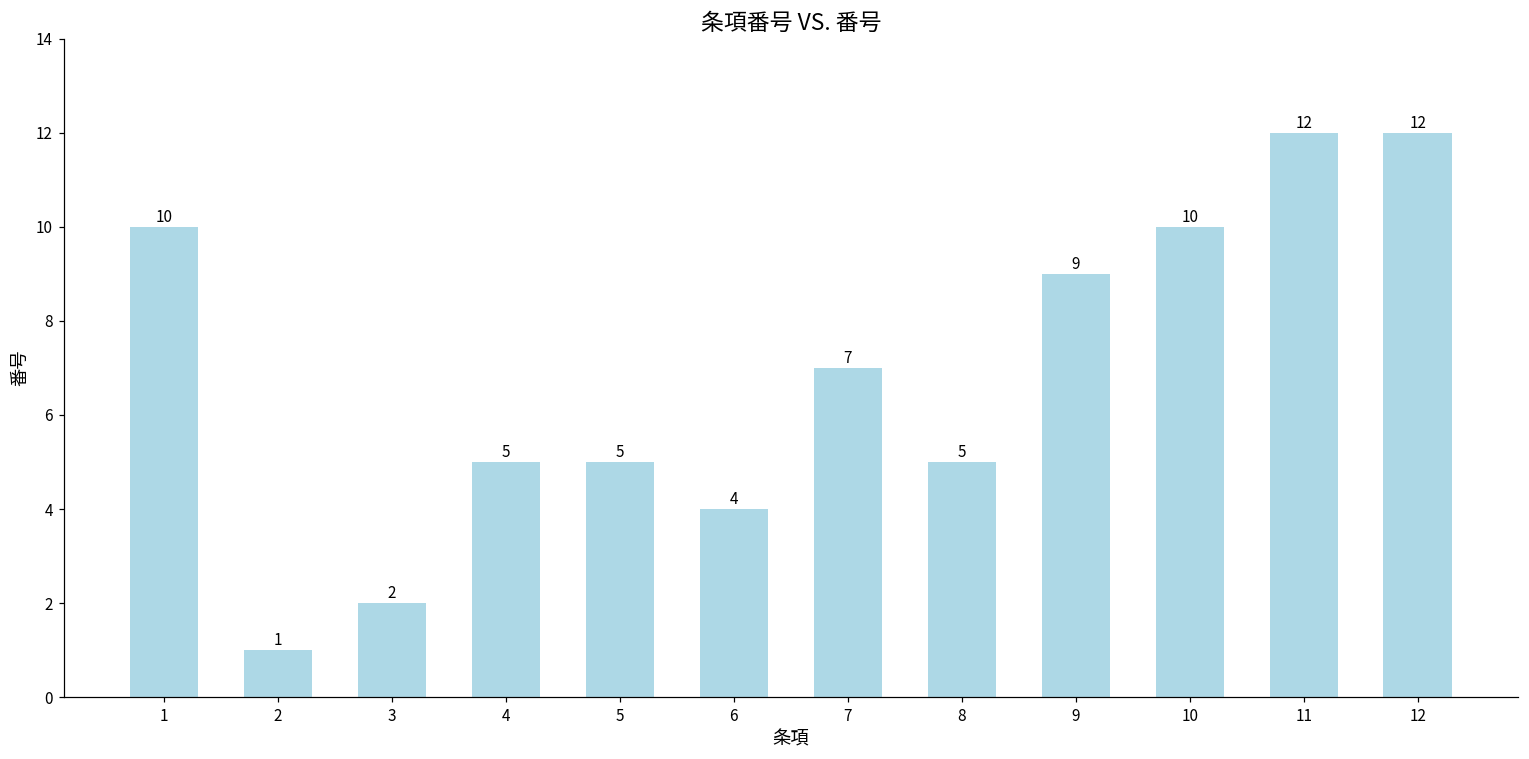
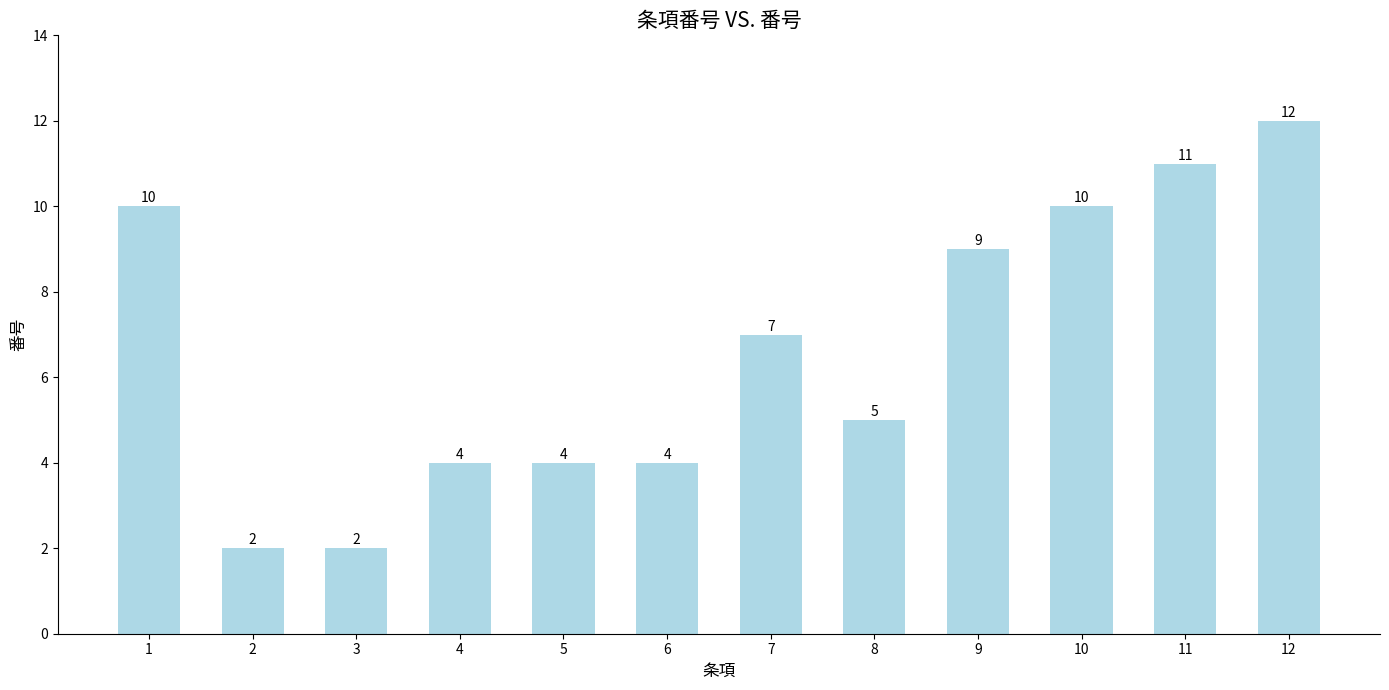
2: 1 -> 2
4: 5 -> 4
5: 5 -> 4
11: 12 -> 11
